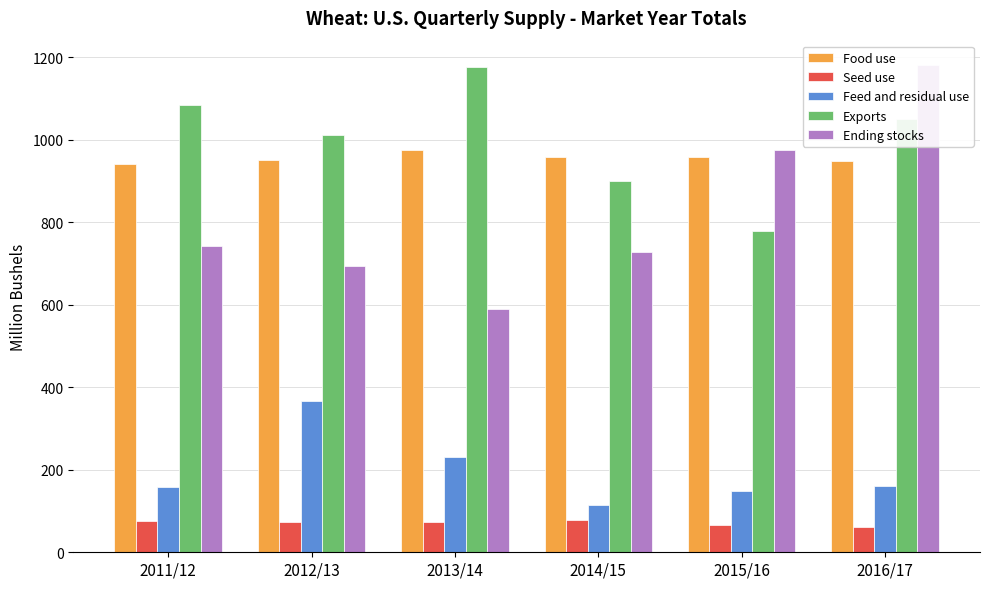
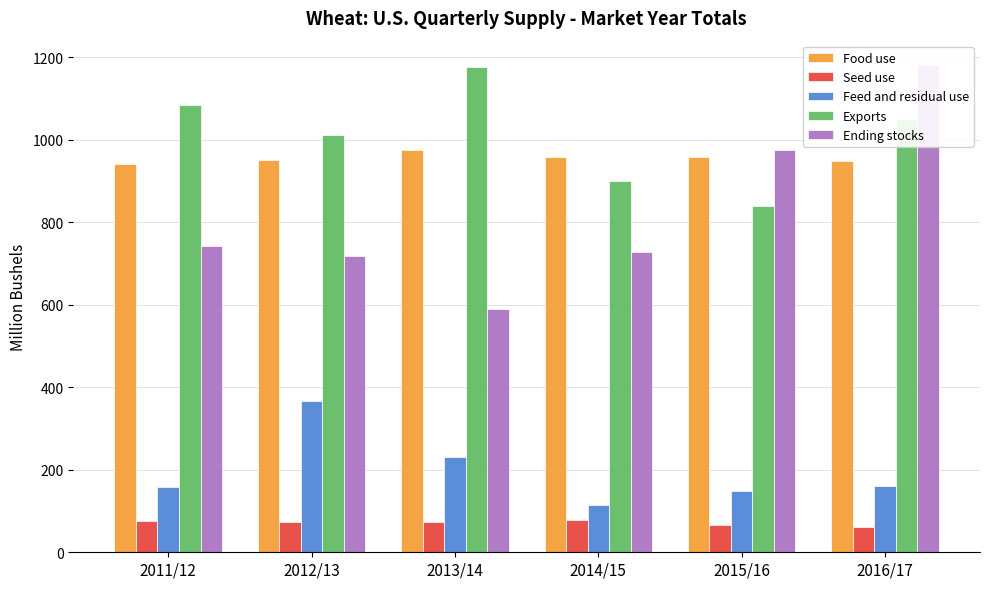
Ending stocks, 2012/13: 690 -> 720
Exports, 2015/16: 780 -> 840
